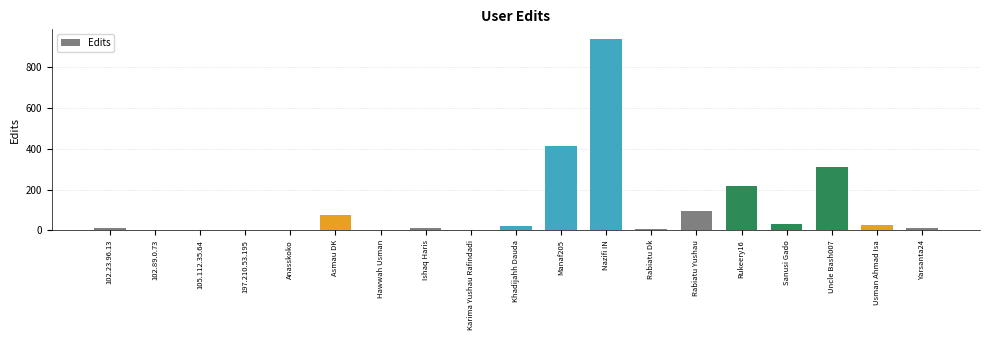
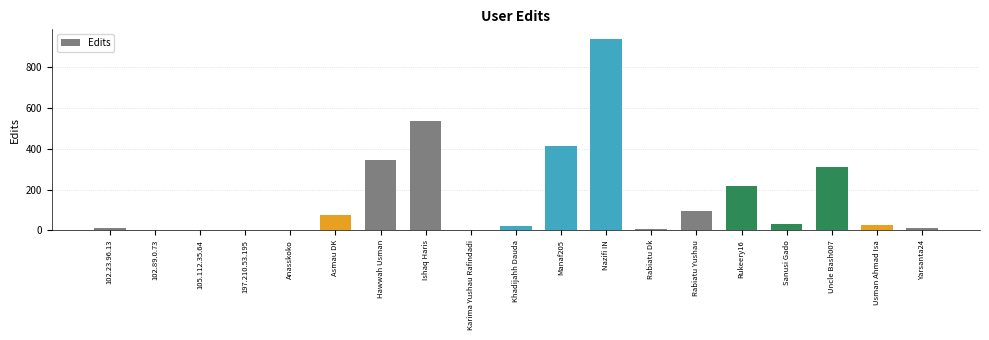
Hawwah Usman: 0 -> 350
Ishaq Haris: 10 -> 540
